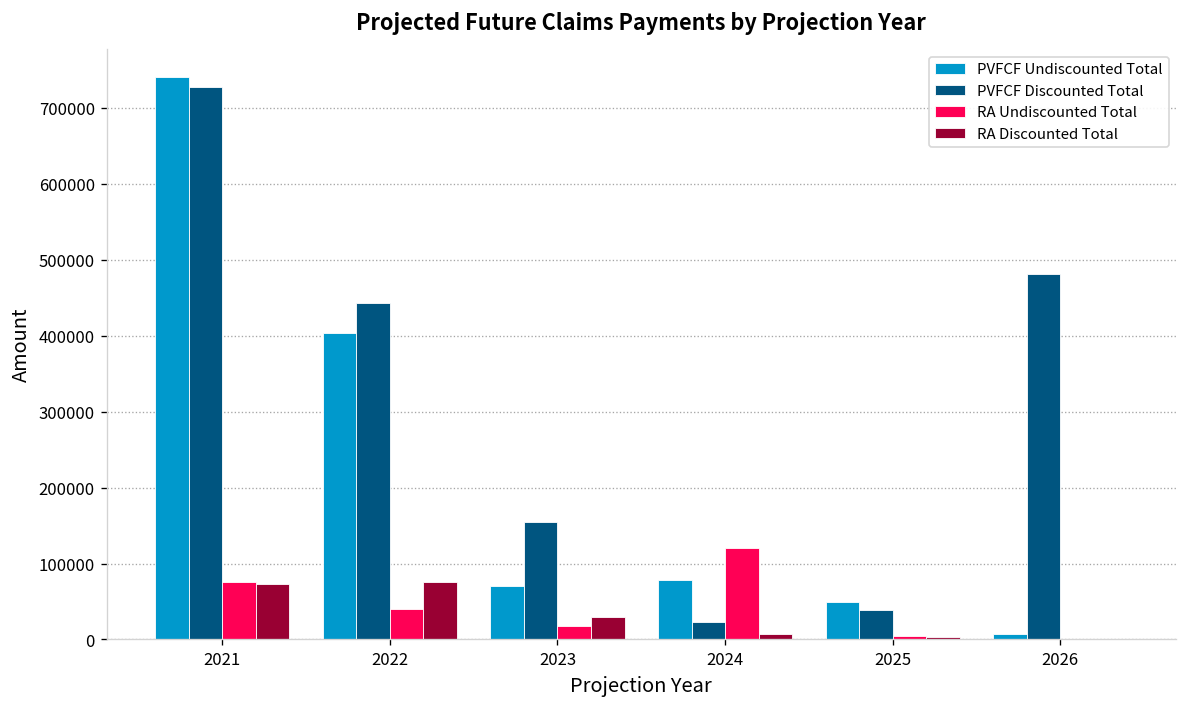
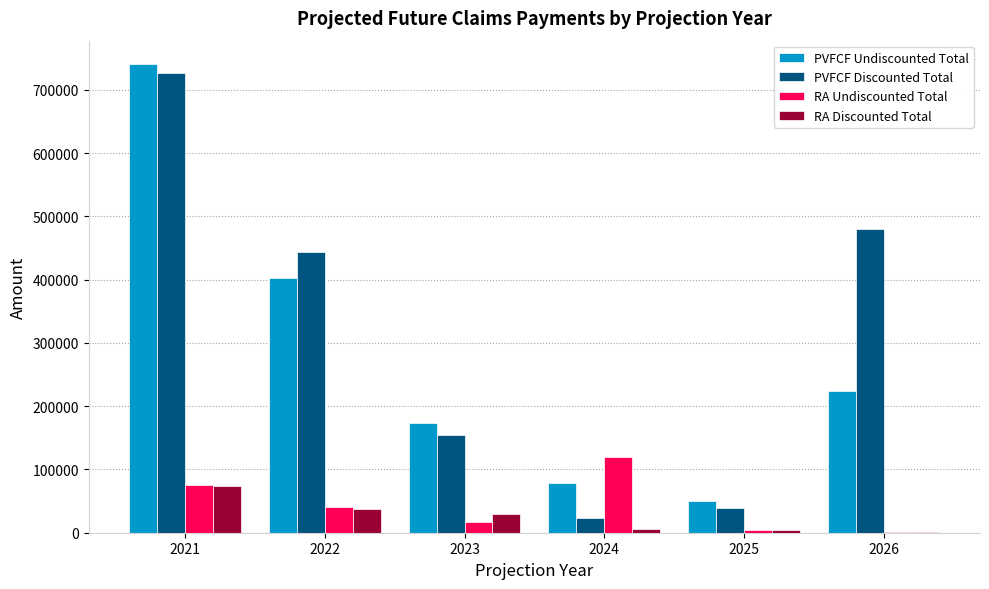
RA Discounted Total, 2022: 80000 -> 40000
PVFCF Undiscounted Total, 2023: 70000 -> 170000
PVFCF Undiscounted Total, 2026: 10000 -> 220000
